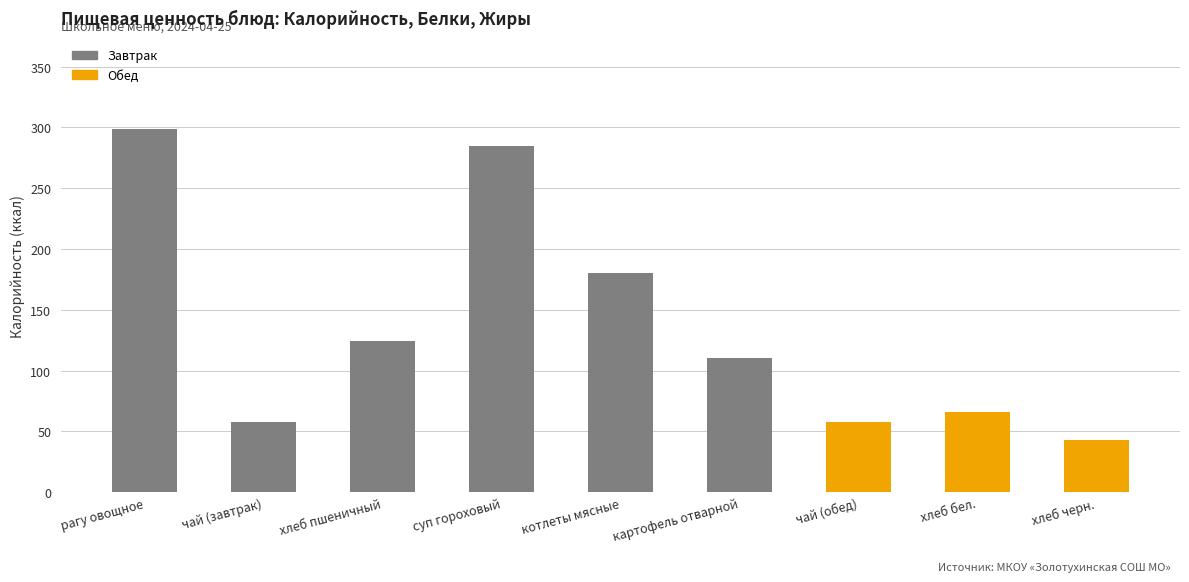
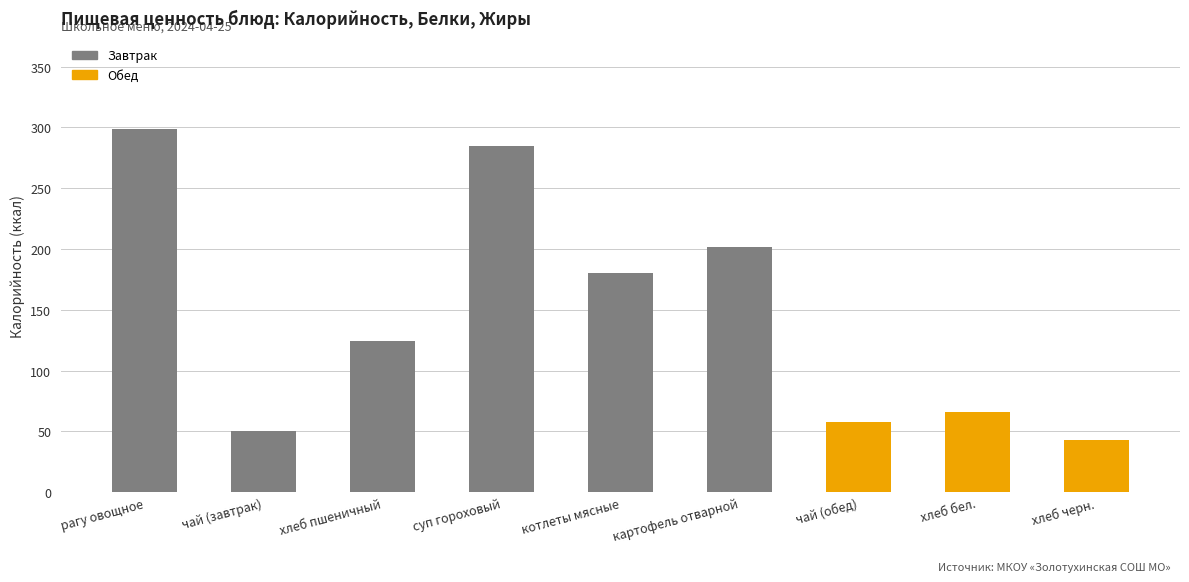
чай (завтрак): 58 -> 50
картофель отварной: 110 -> 202
